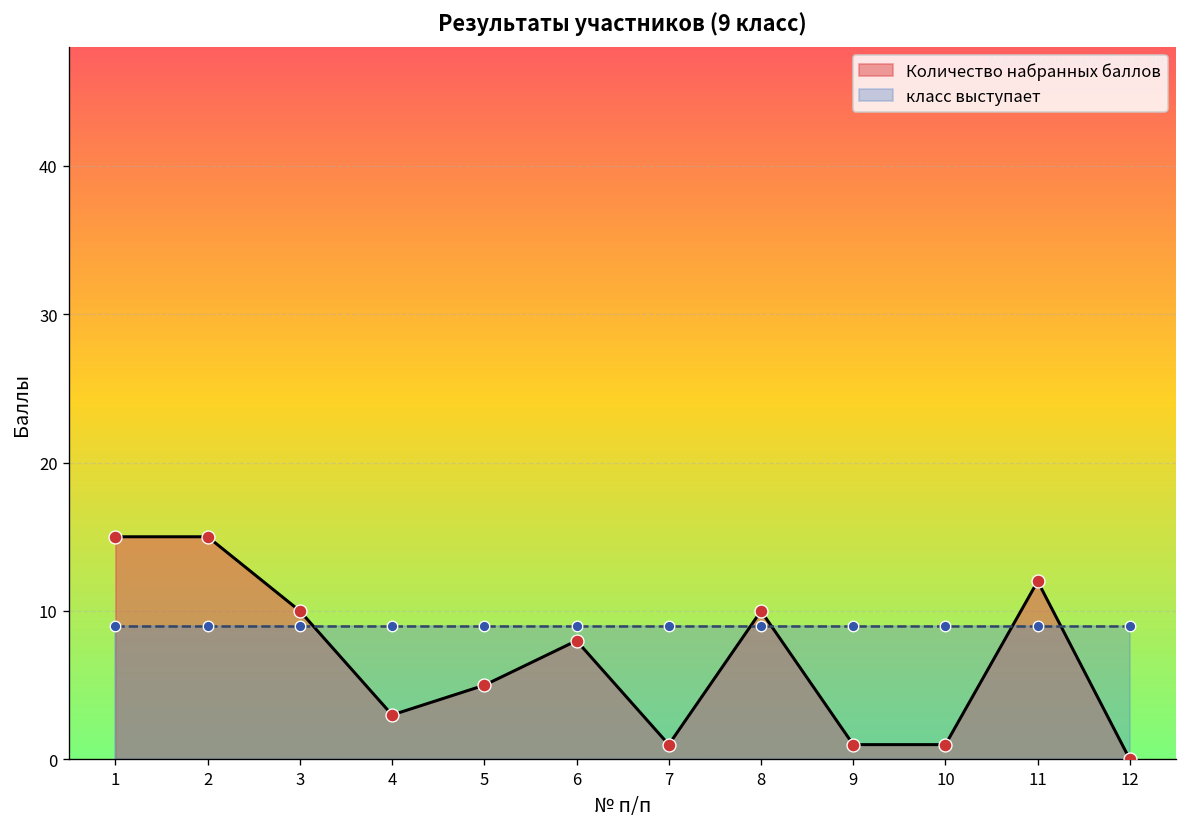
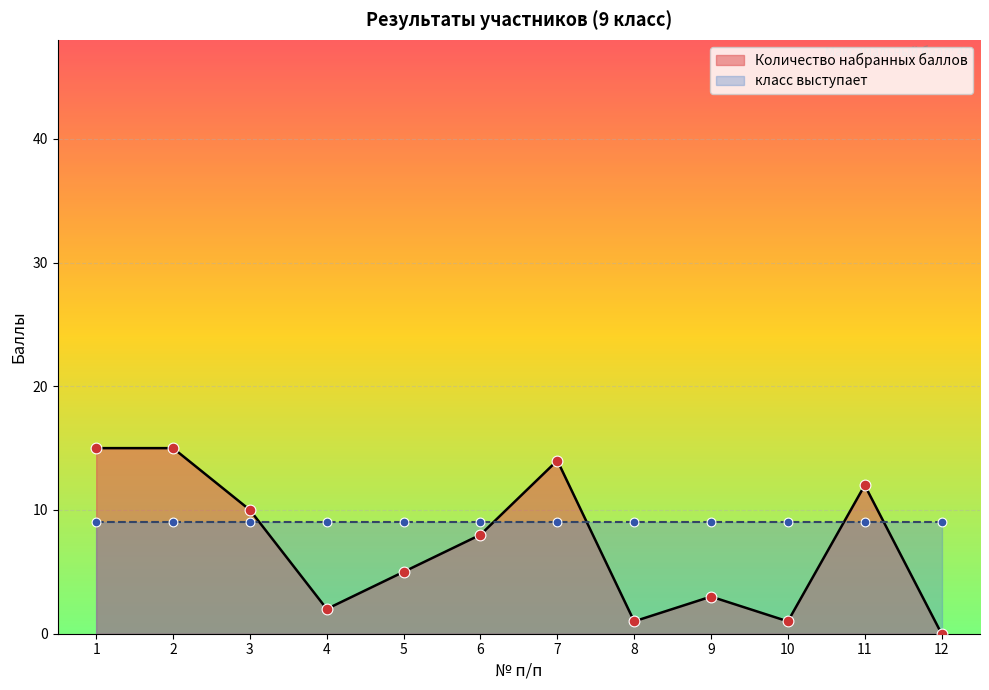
Количество набранных баллов, 4: 3 -> 2
Количество набранных баллов, 7: 1 -> 14
Количество набранных баллов, 8: 10 -> 1
Количество набранных баллов, 9: 1 -> 3
